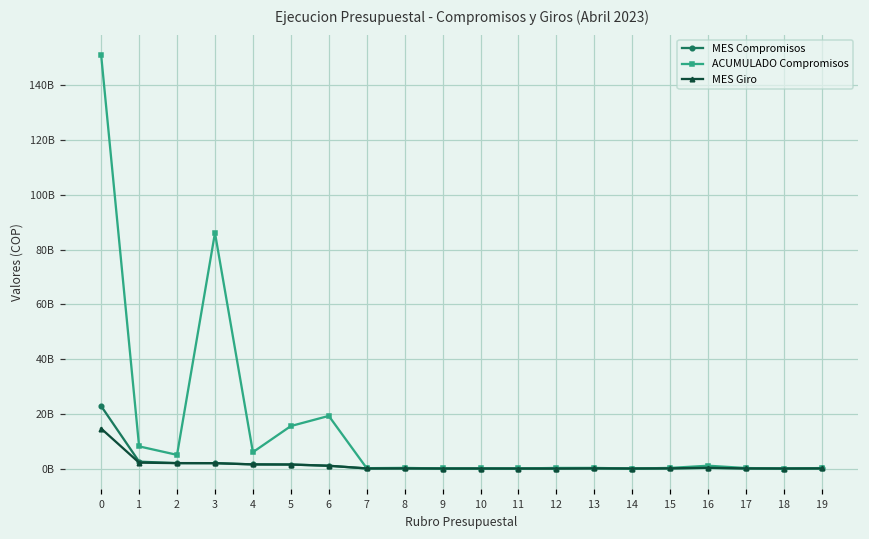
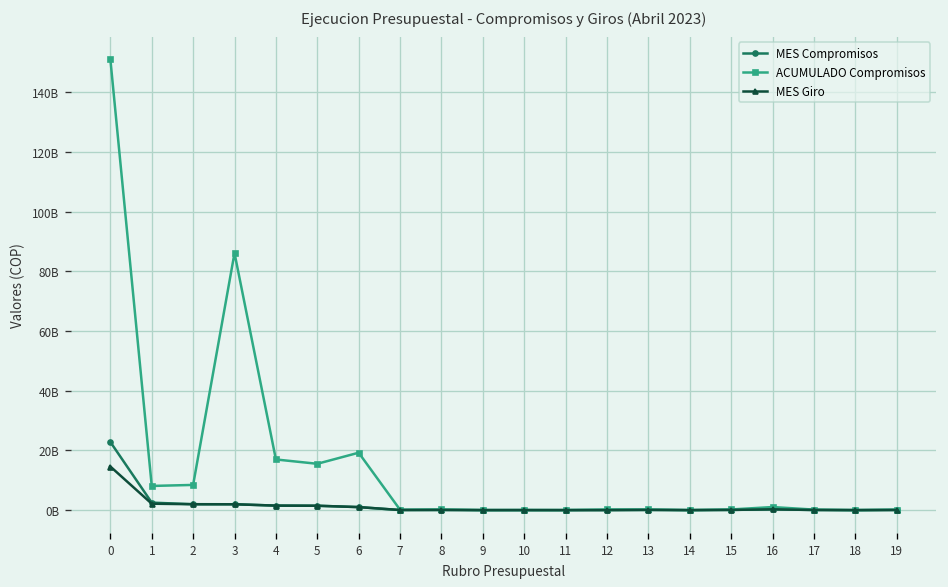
ACUMULADO Compromisos, 2: 5000000000 -> 8000000000
ACUMULADO Compromisos, 4: 6000000000 -> 17000000000
